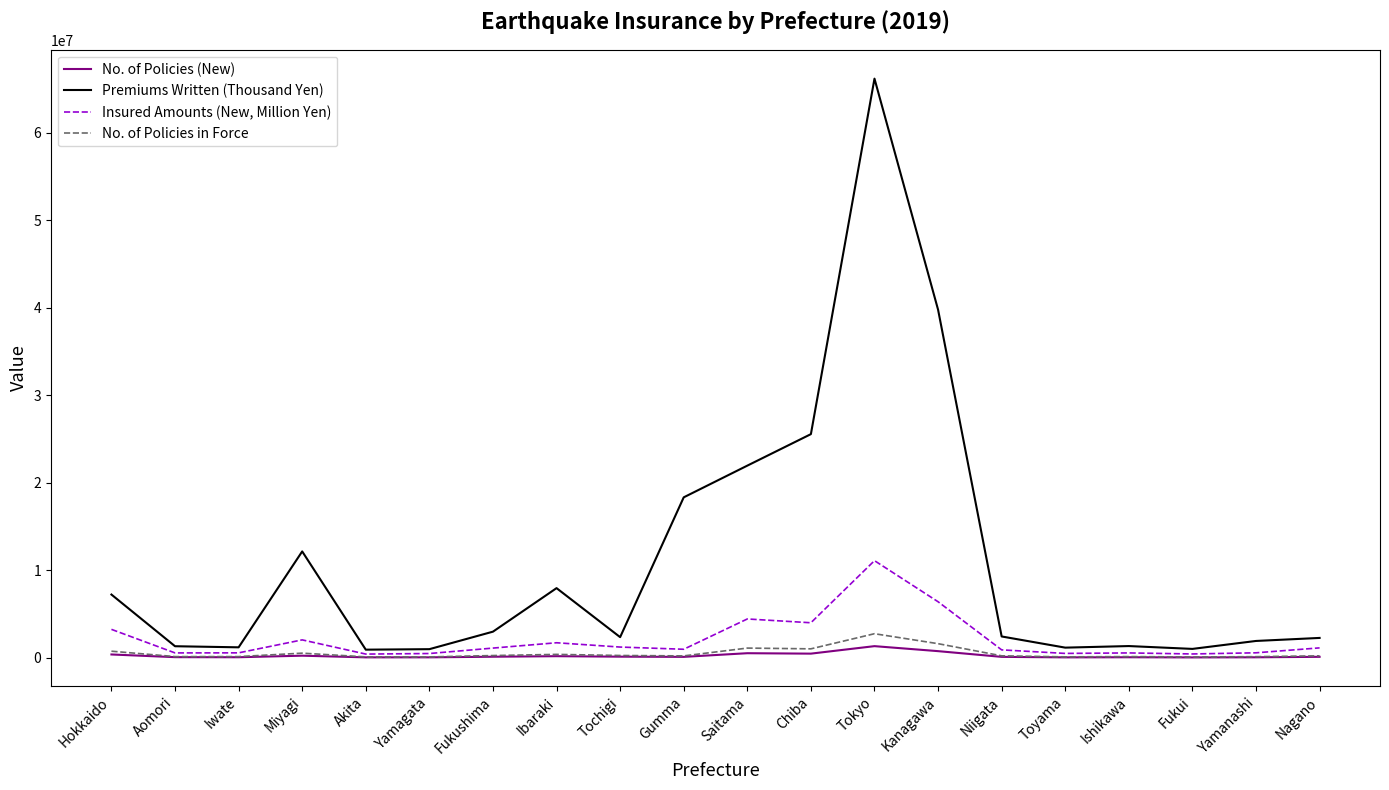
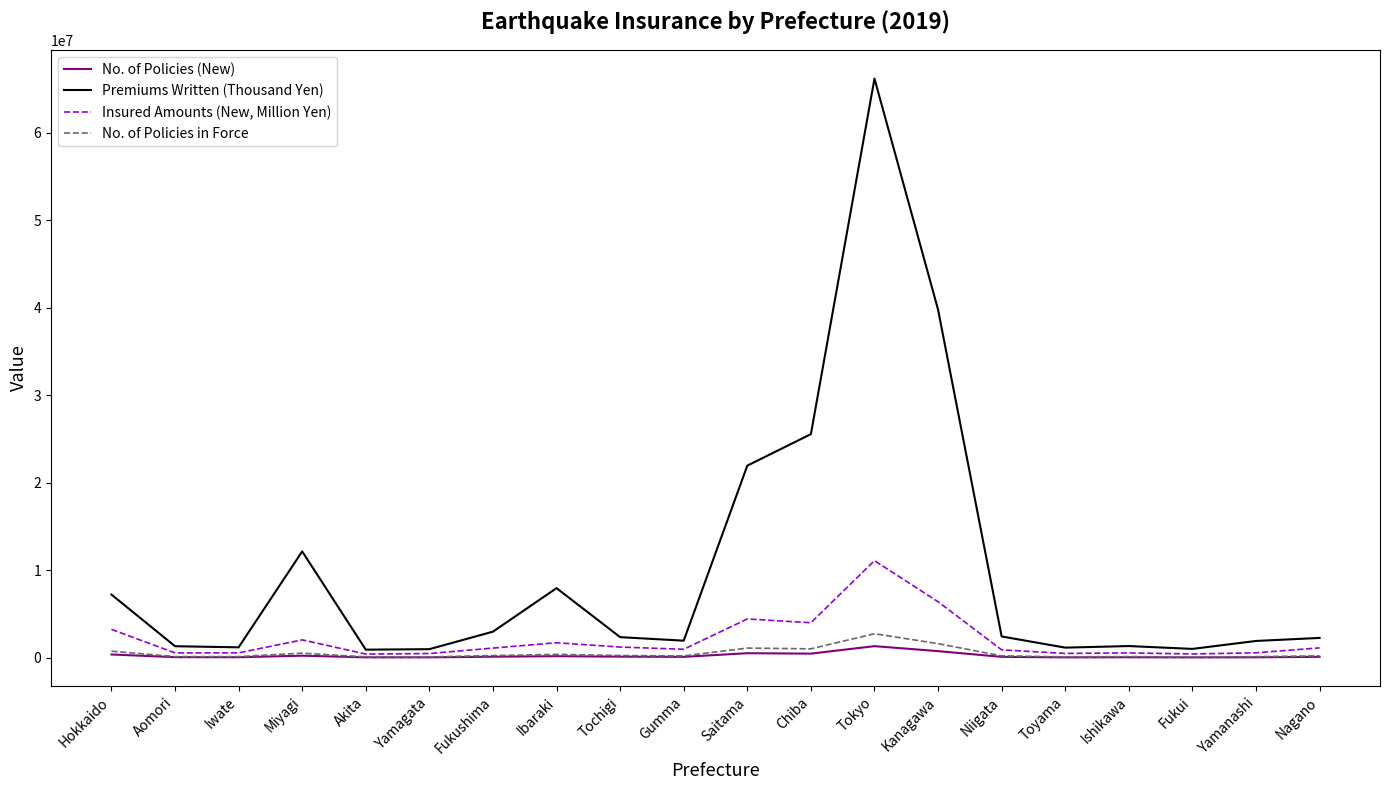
Premiums Written (Thousand Yen), Gumma: 18000000 -> 2000000
